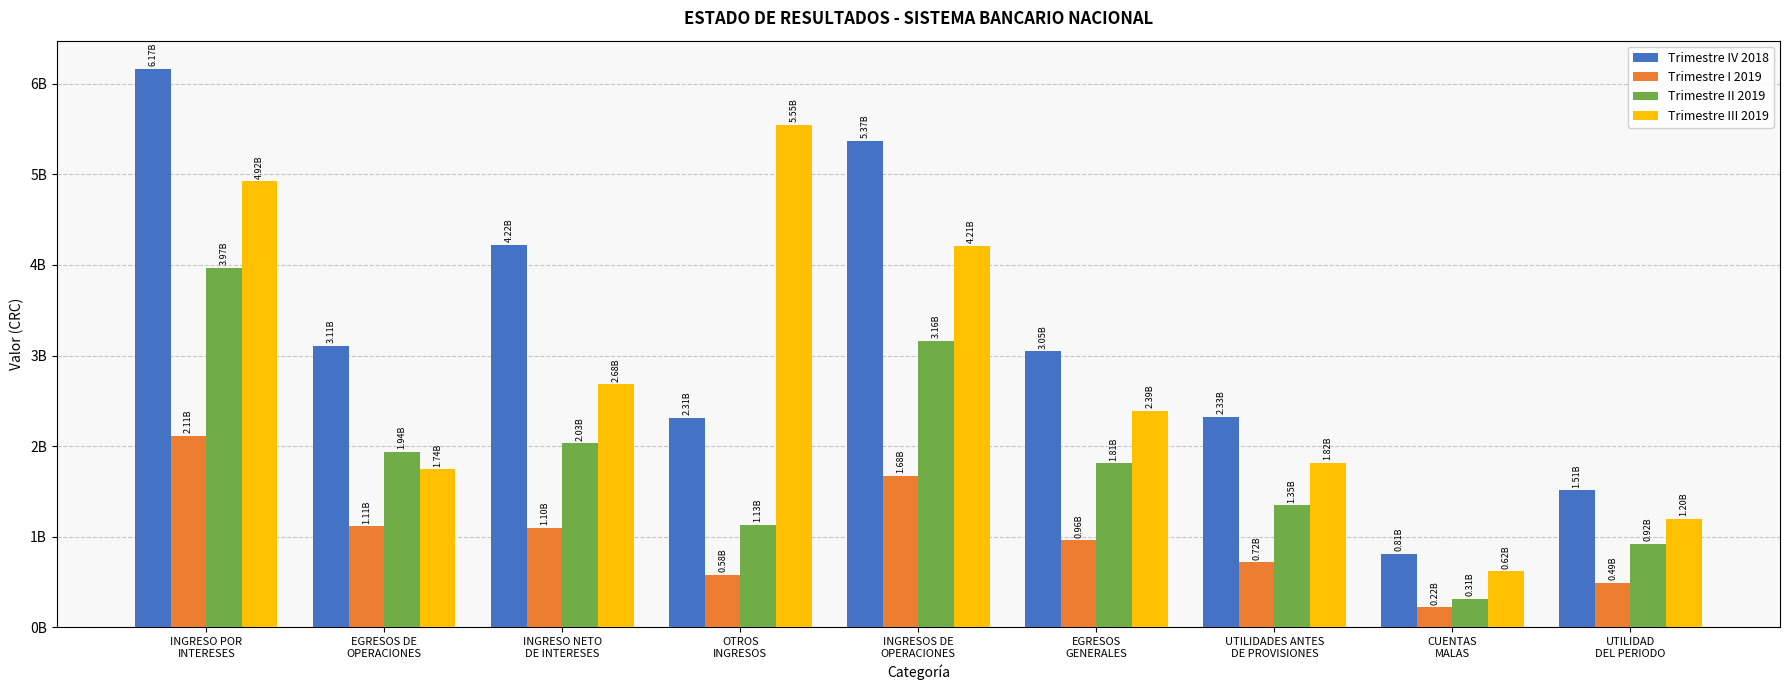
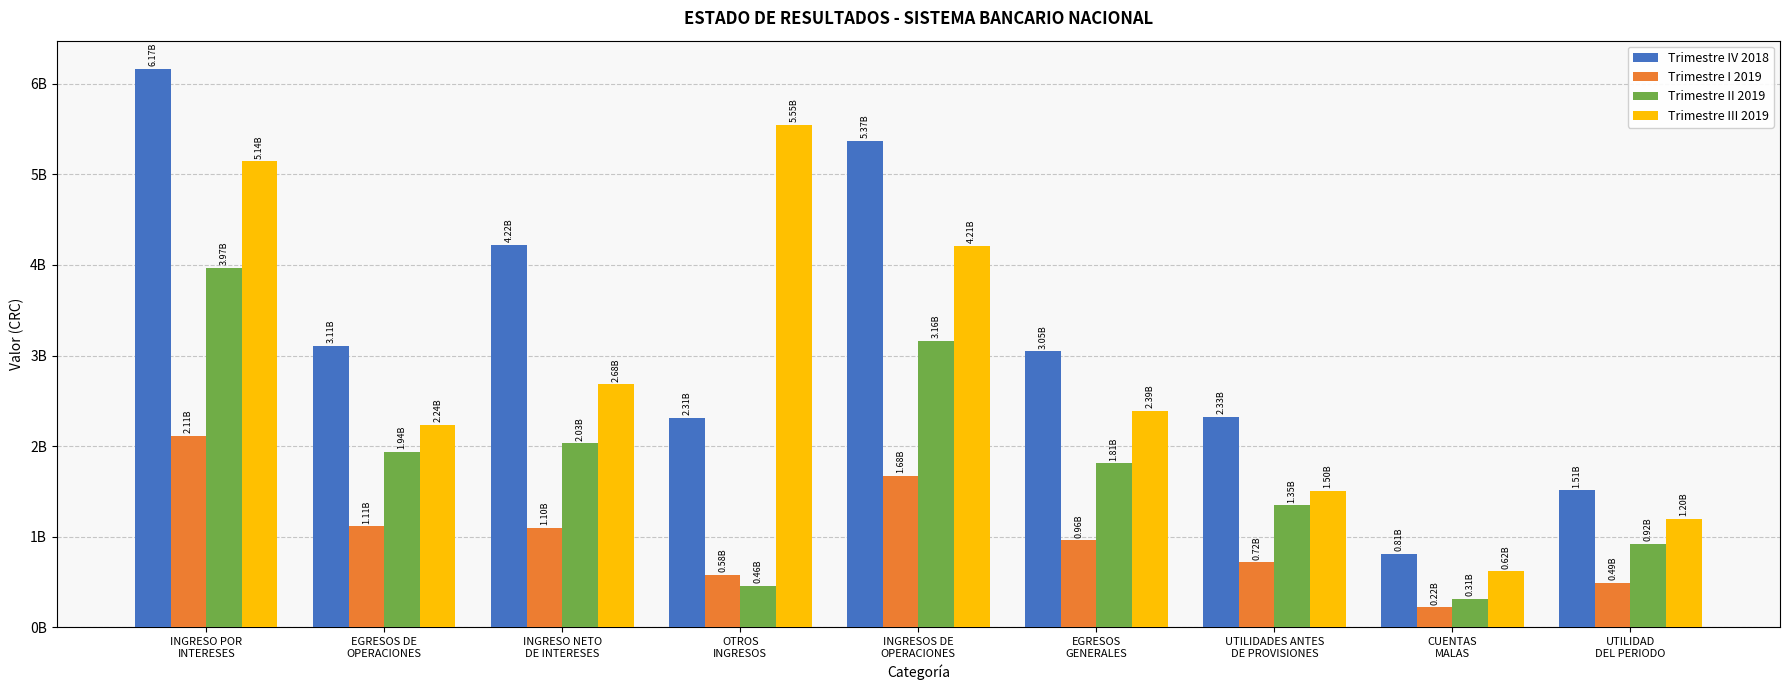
Trimestre III 2019, INGRESO POR INTERESES: 4.92B -> 5.14B
Trimestre III 2019, EGRESOS DE OPERACIONES: 1.74B -> 2.24B
Trimestre II 2019, OTROS INGRESOS: 1.13B -> 0.46B
Trimestre III 2019, UTILIDADES ANTES DE PROVISIONES: 1.82B -> 1.50B
